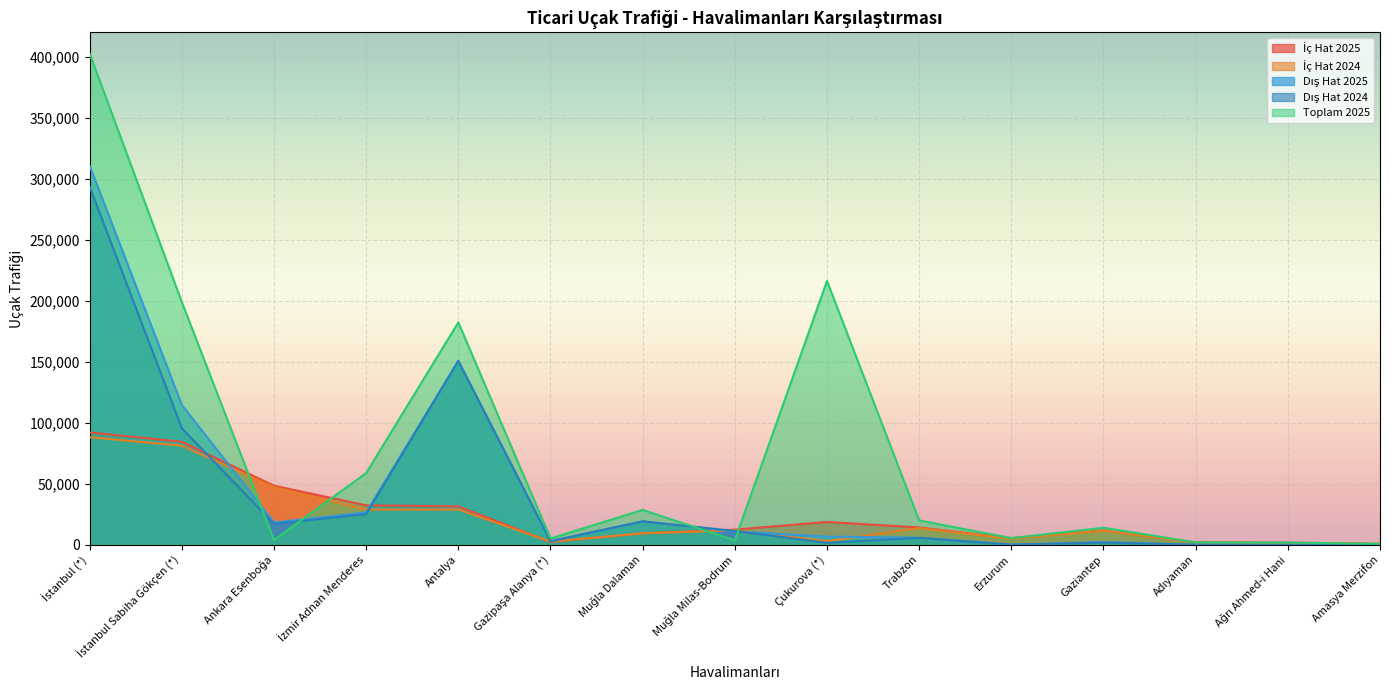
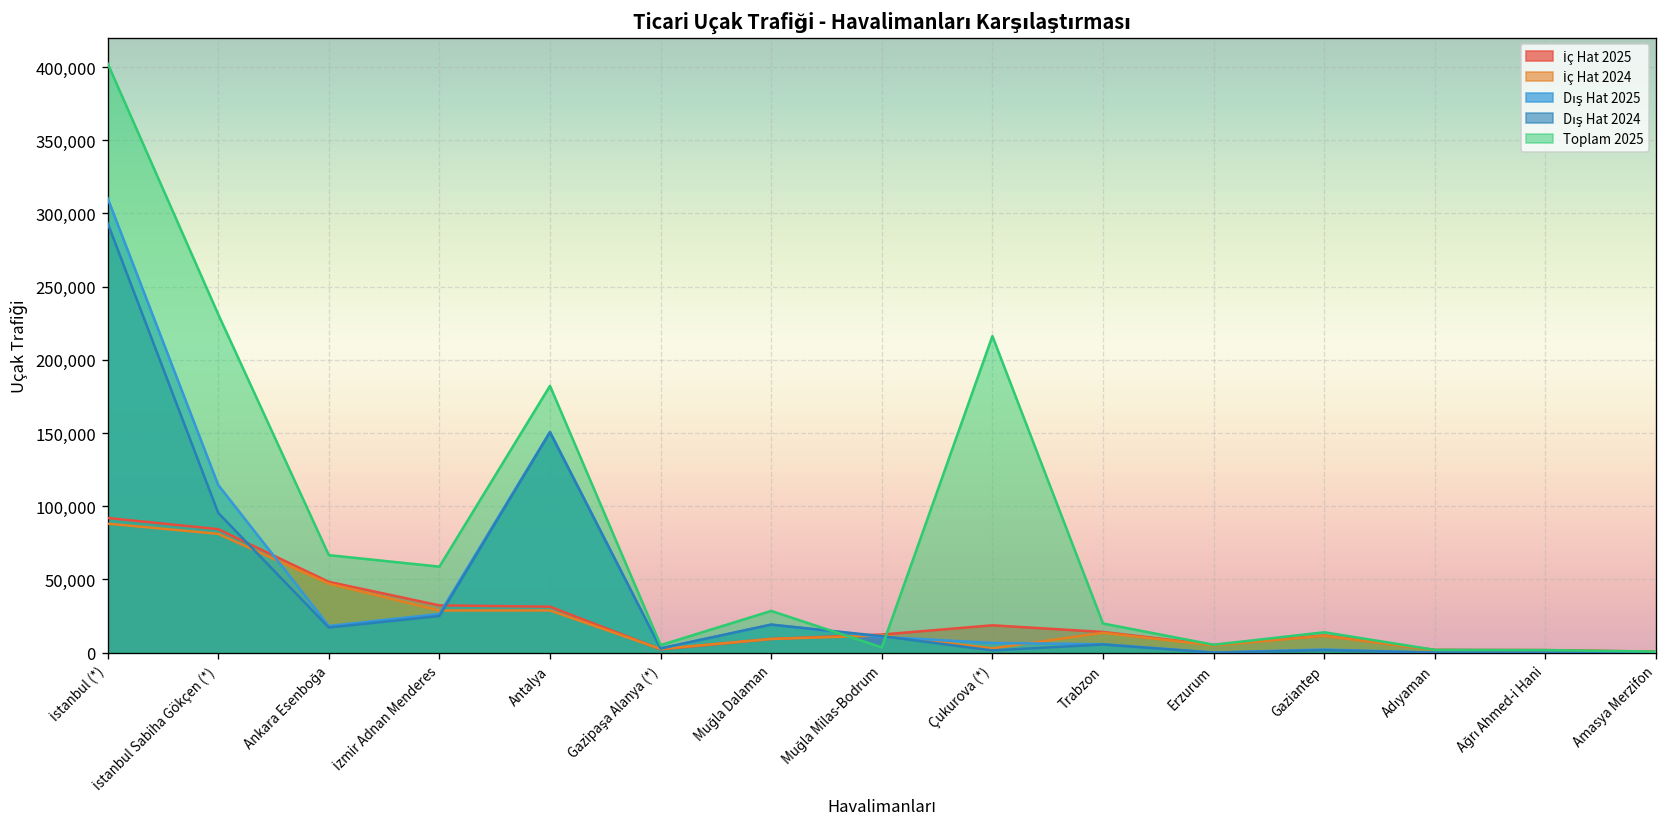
Toplam 2025, İstanbul Sabiha Gökçen (*): 199,000 -> 231,000
Toplam 2025, Ankara Esenboğa: 4,000 -> 67,000
